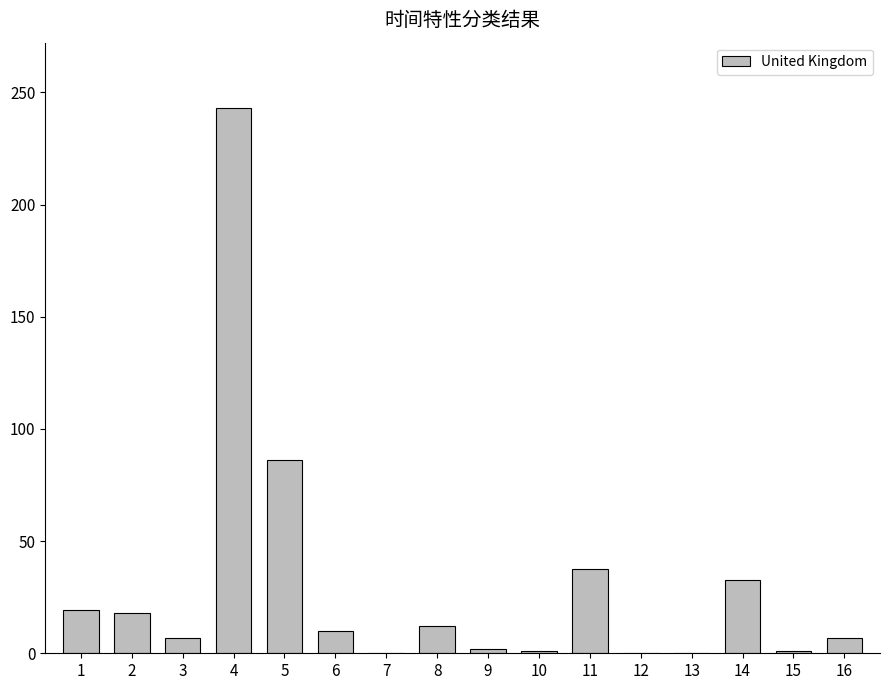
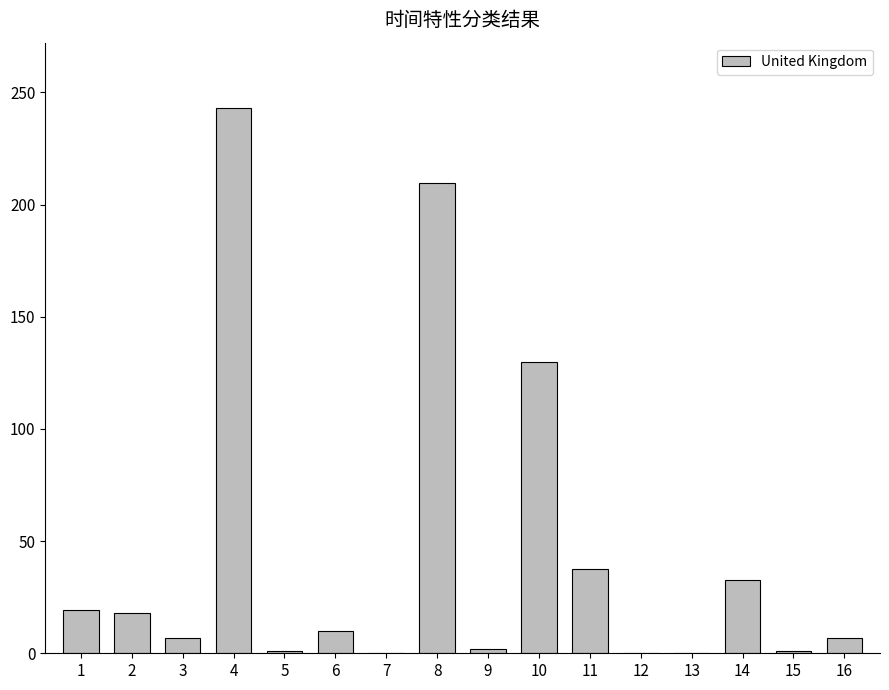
5: 86 -> 1
8: 12 -> 210
10: 1 -> 130
